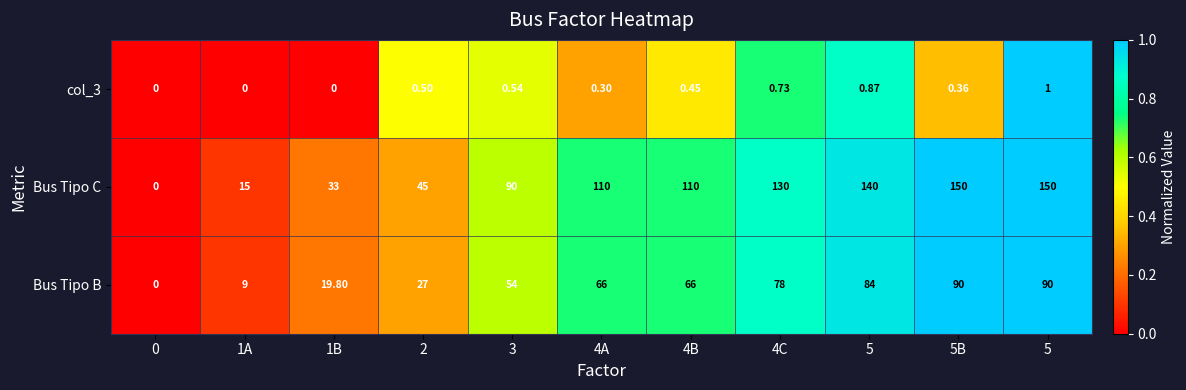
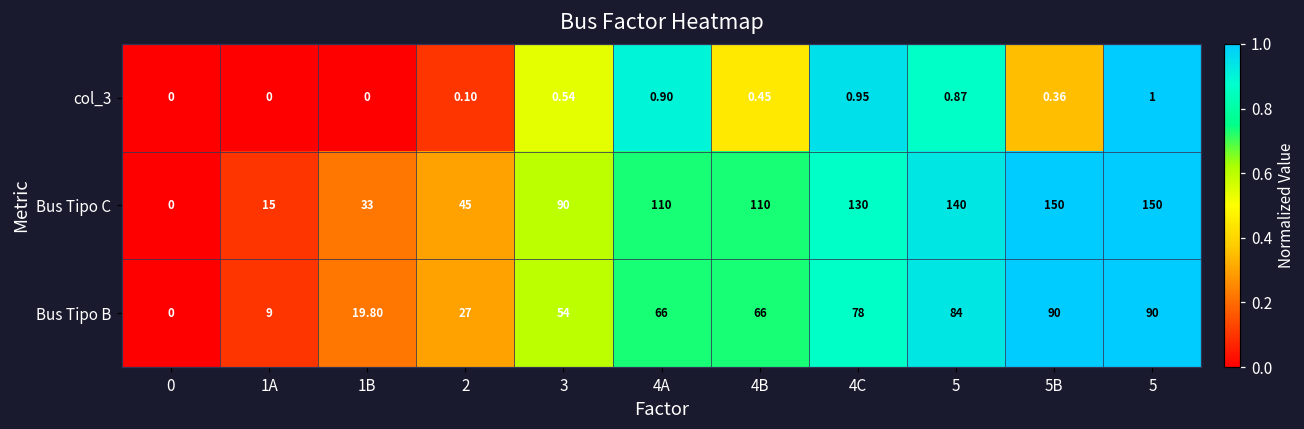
col_3, 2: 0.50 -> 0.10
col_3, 4A: 0.30 -> 0.90
col_3, 4C: 0.73 -> 0.95
